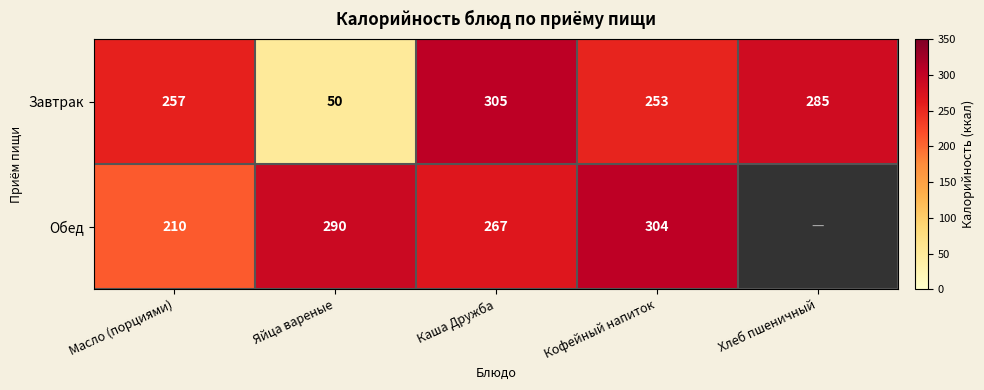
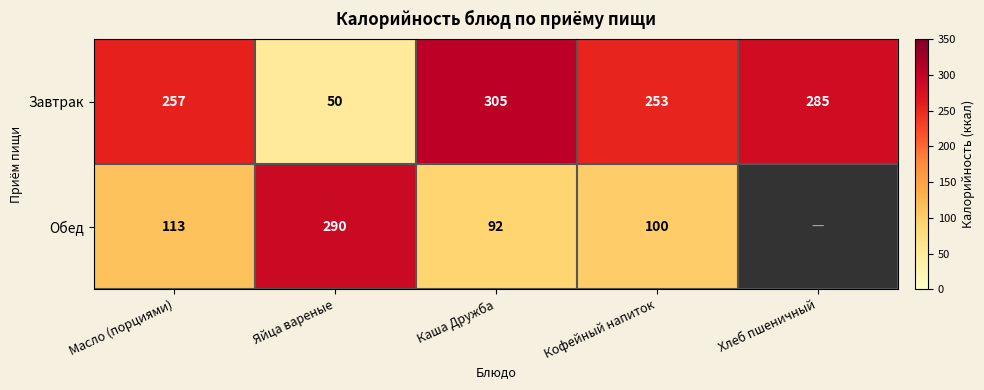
Обед, Масло (порциями): 210 -> 113
Обед, Каша Дружба: 267 -> 92
Обед, Кофейный напиток: 304 -> 100
